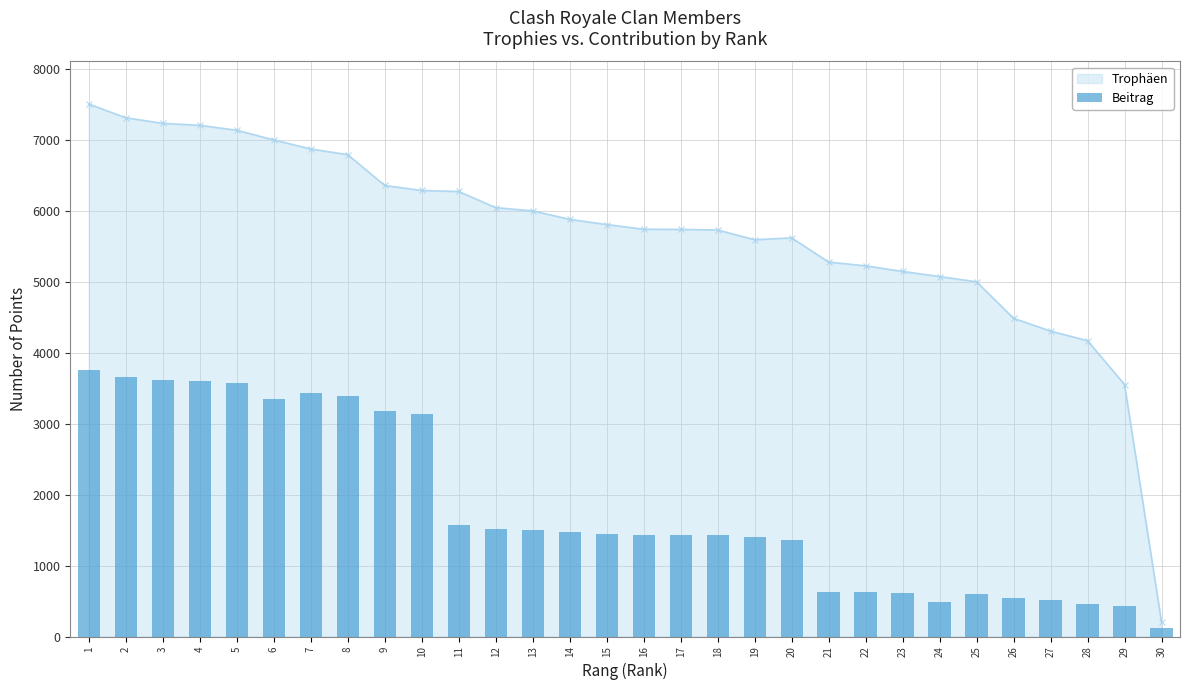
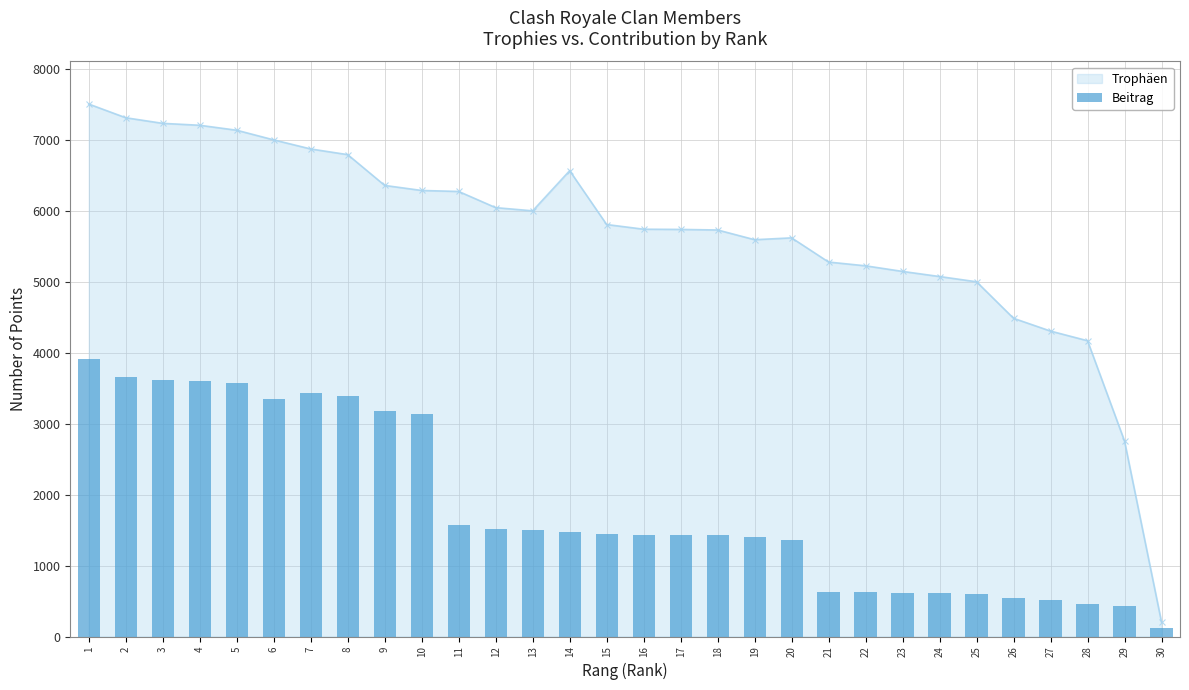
Beitrag, 1: 3800 -> 3900
Trophäen, 14: 5900 -> 6600
Beitrag, 24: 500 -> 600
Trophäen, 29: 3600 -> 2800
